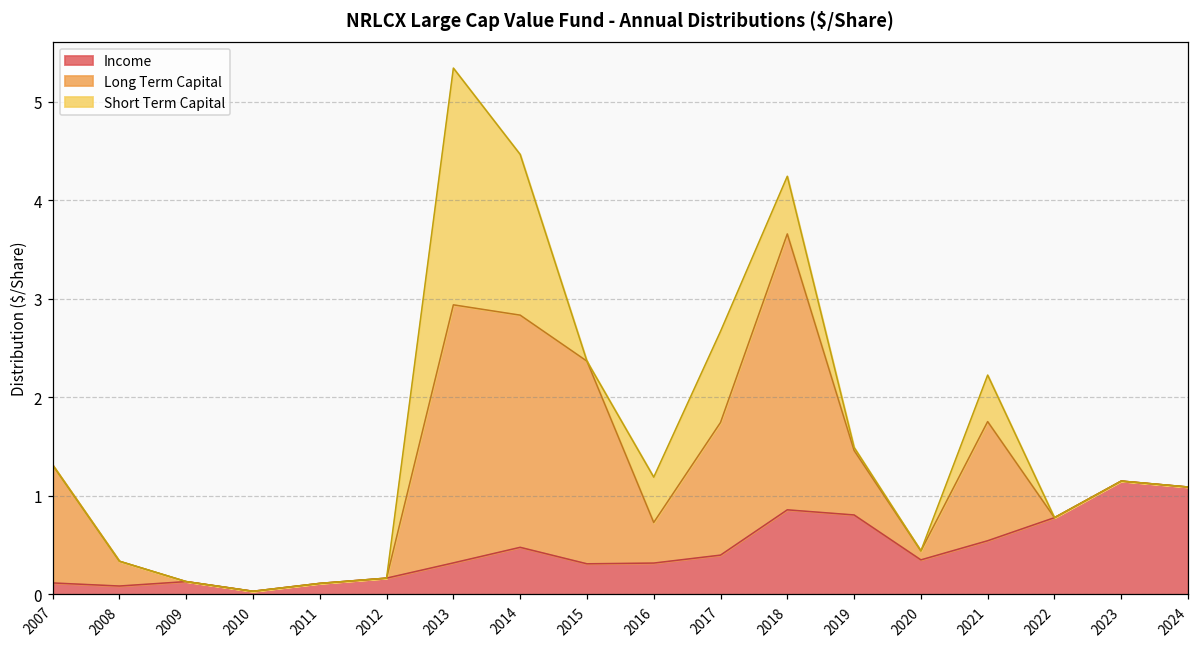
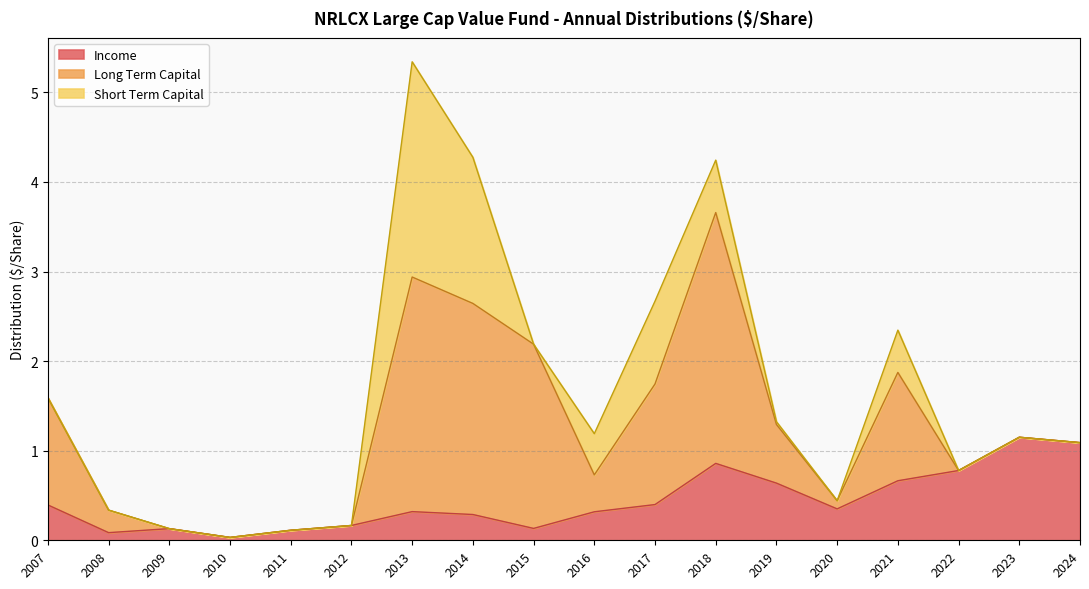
Income, 2007: 0.1 -> 0.4
Income, 2014: 0.5 -> 0.3
Income, 2015: 0.3 -> 0.1
Income, 2019: 0.8 -> 0.6
Income, 2021: 0.5 -> 0.7
